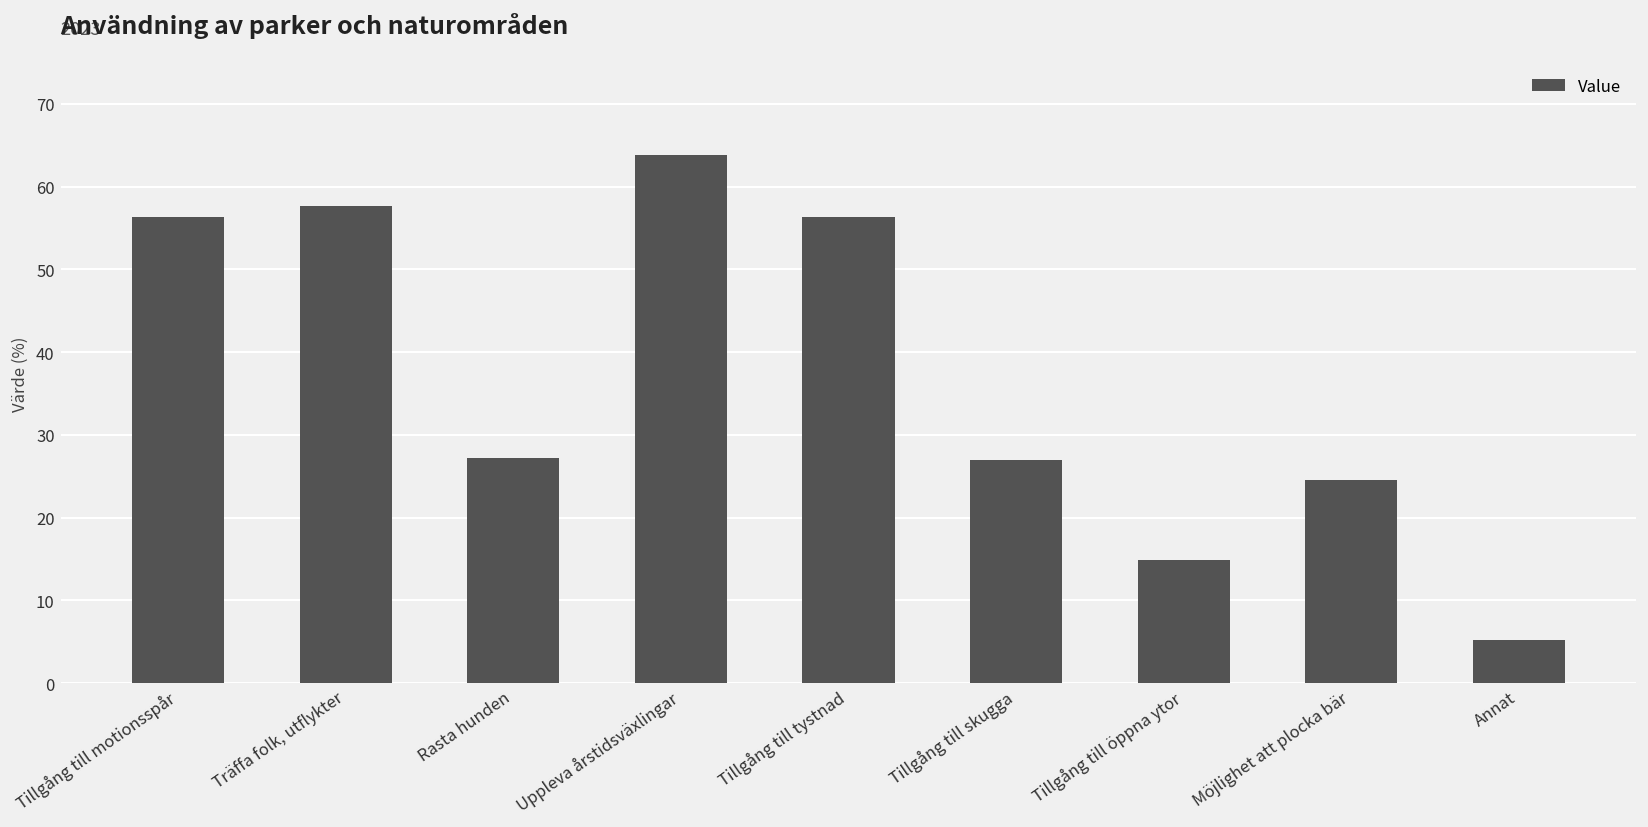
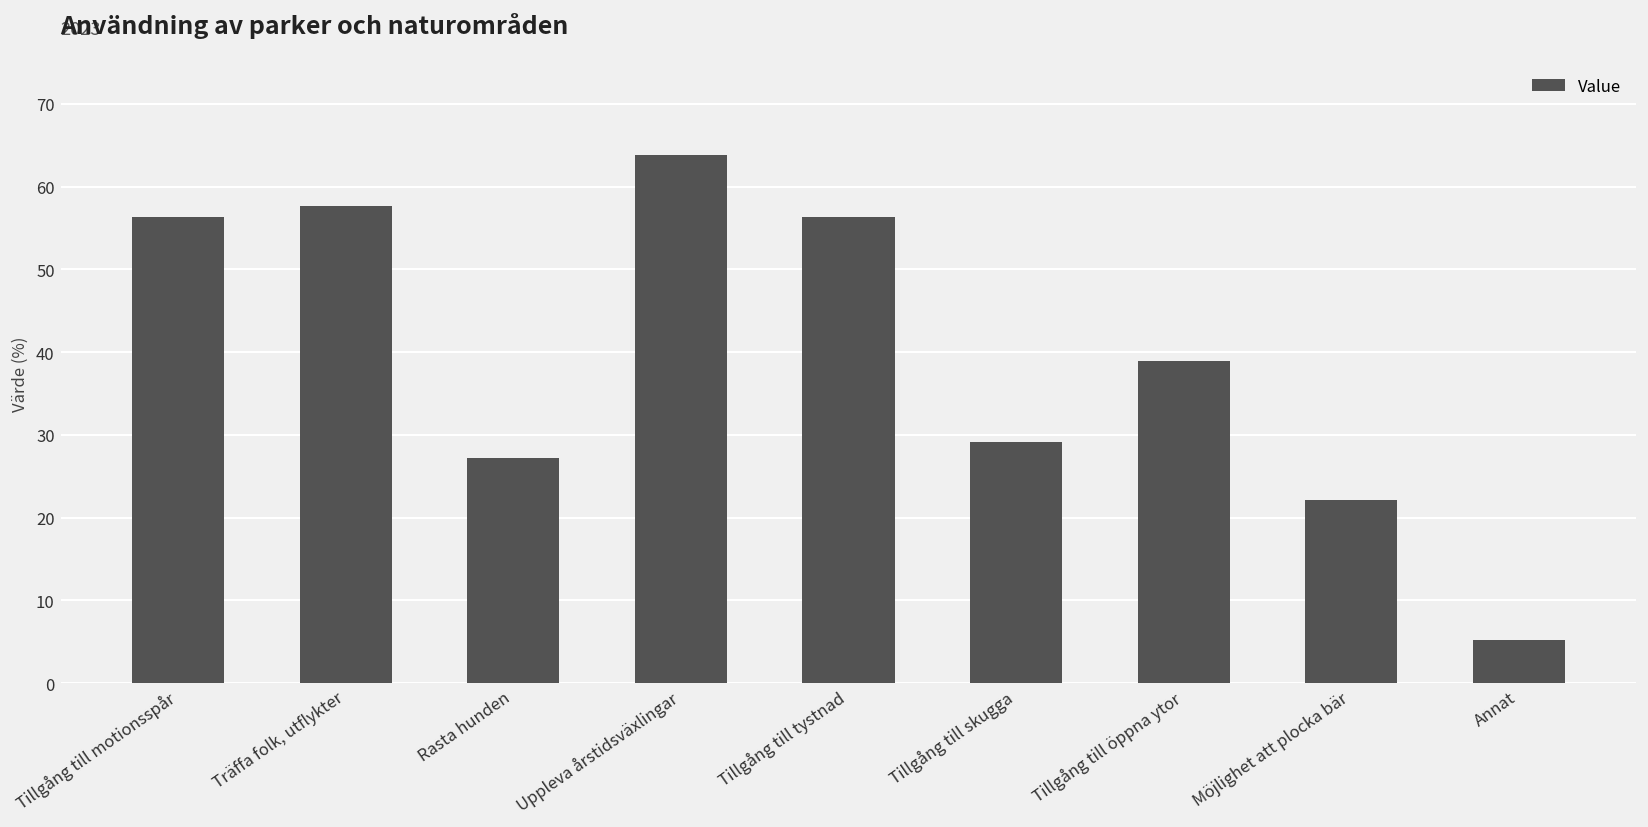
Tillgång till skugga: 27 -> 29
Tillgång till öppna ytor: 15 -> 39
Möjlighet att plocka bär: 25 -> 22
